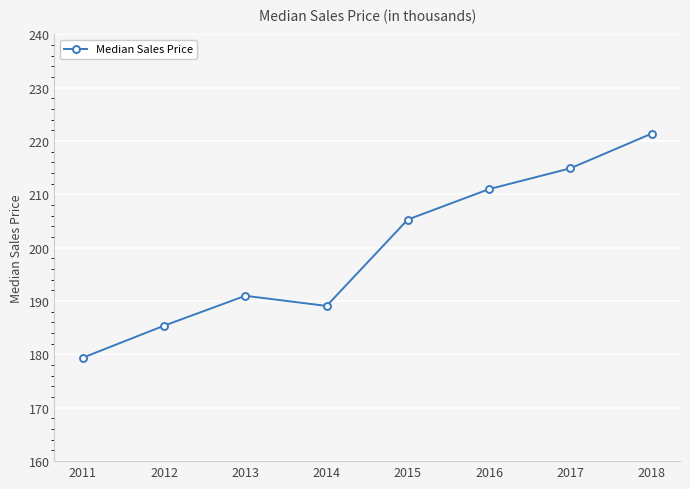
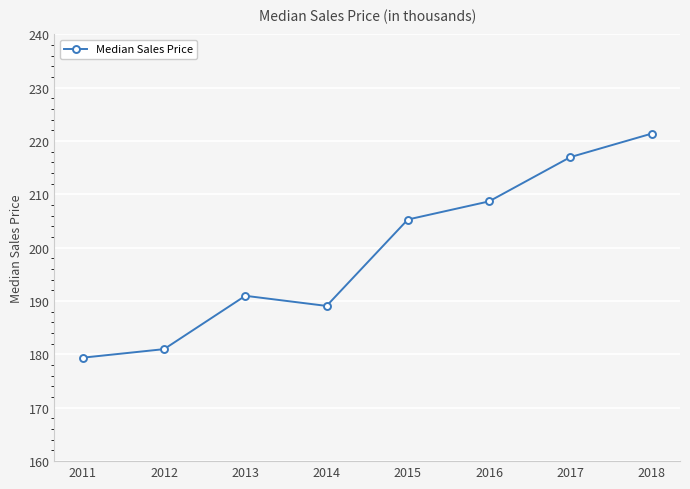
2012: 185 -> 181
2016: 211 -> 209
2017: 215 -> 217
